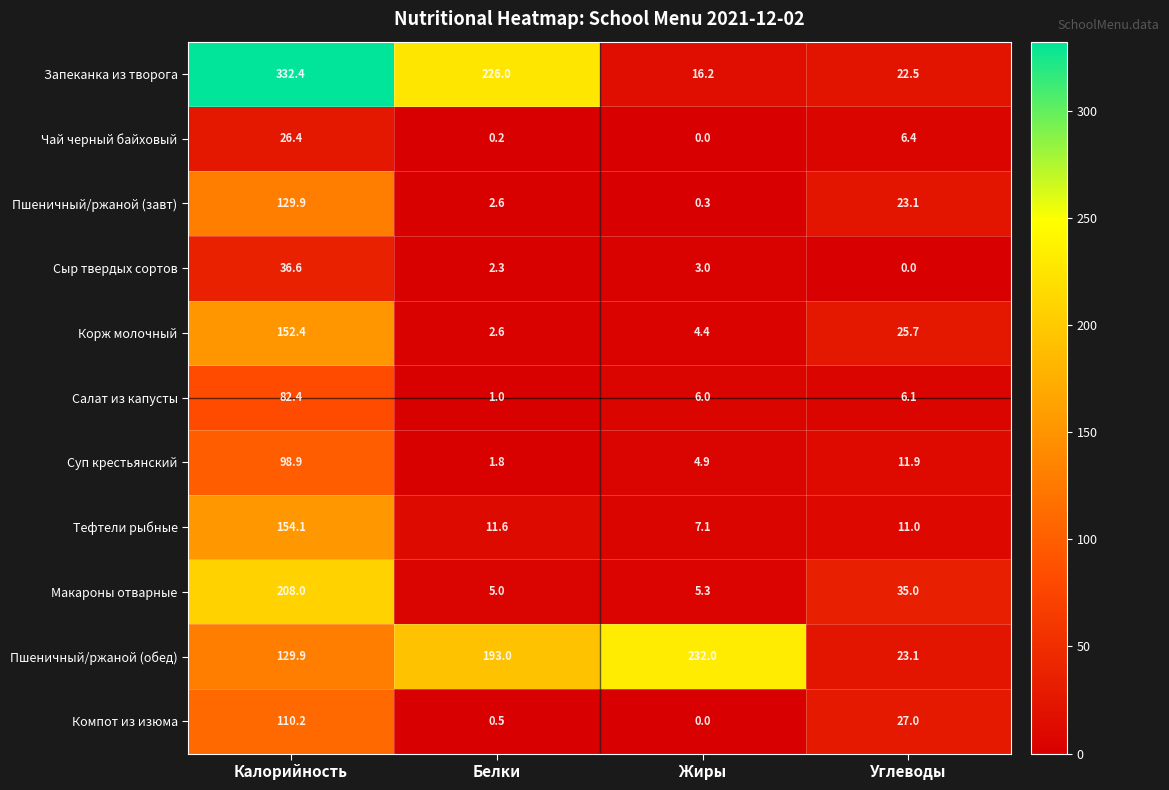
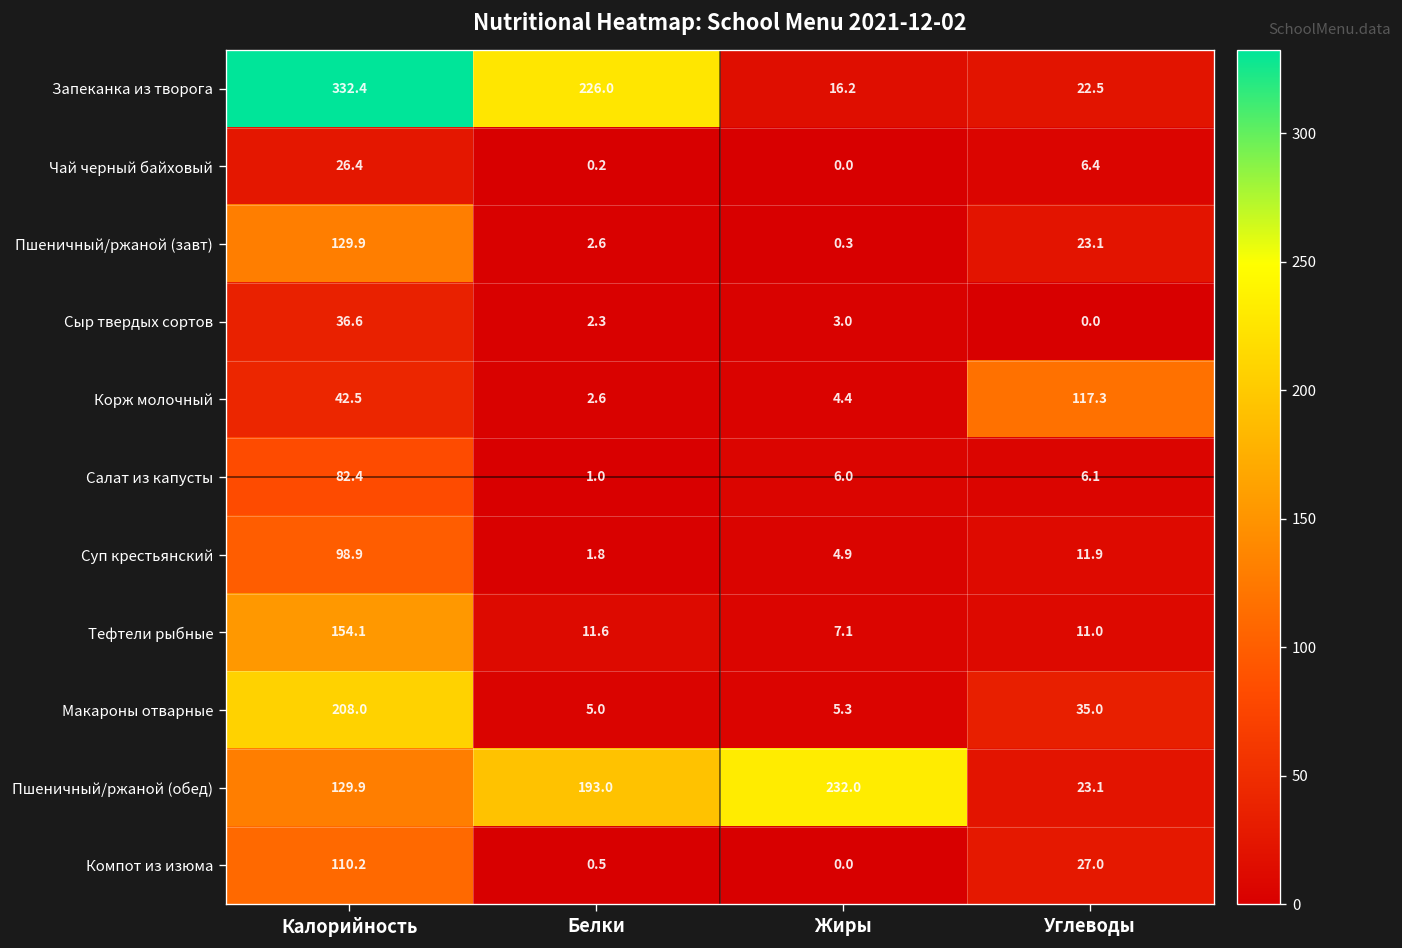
Корж молочный, Калорийность: 152.4 -> 42.5
Корж молочный, Углеводы: 25.7 -> 117.3
